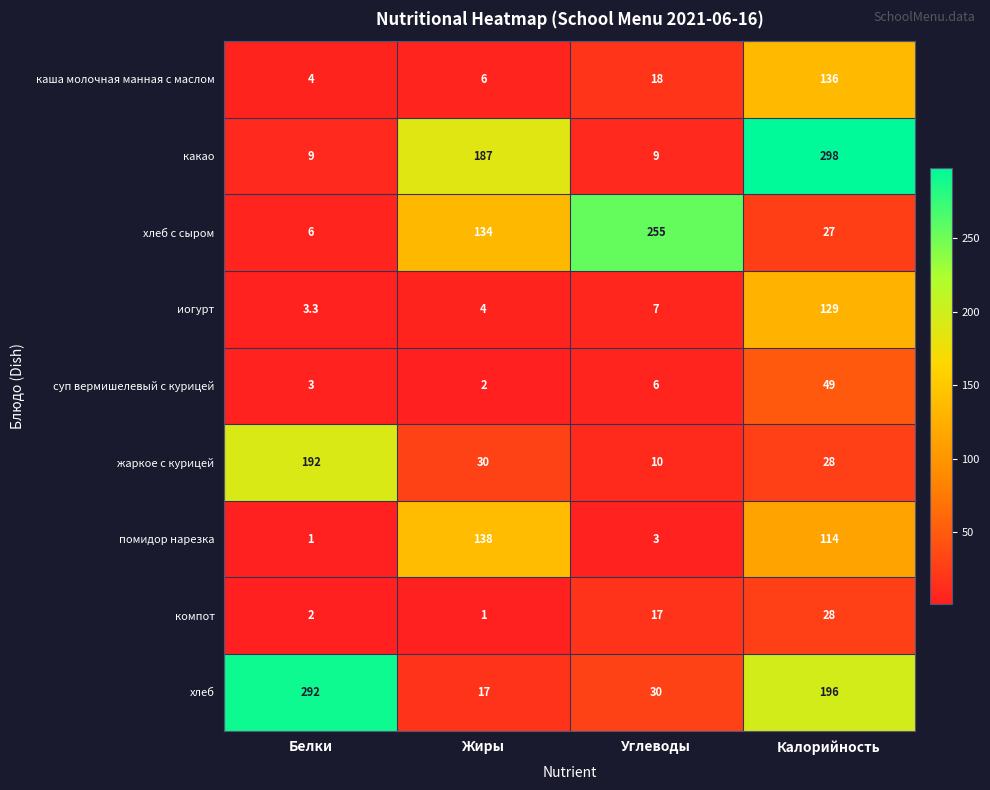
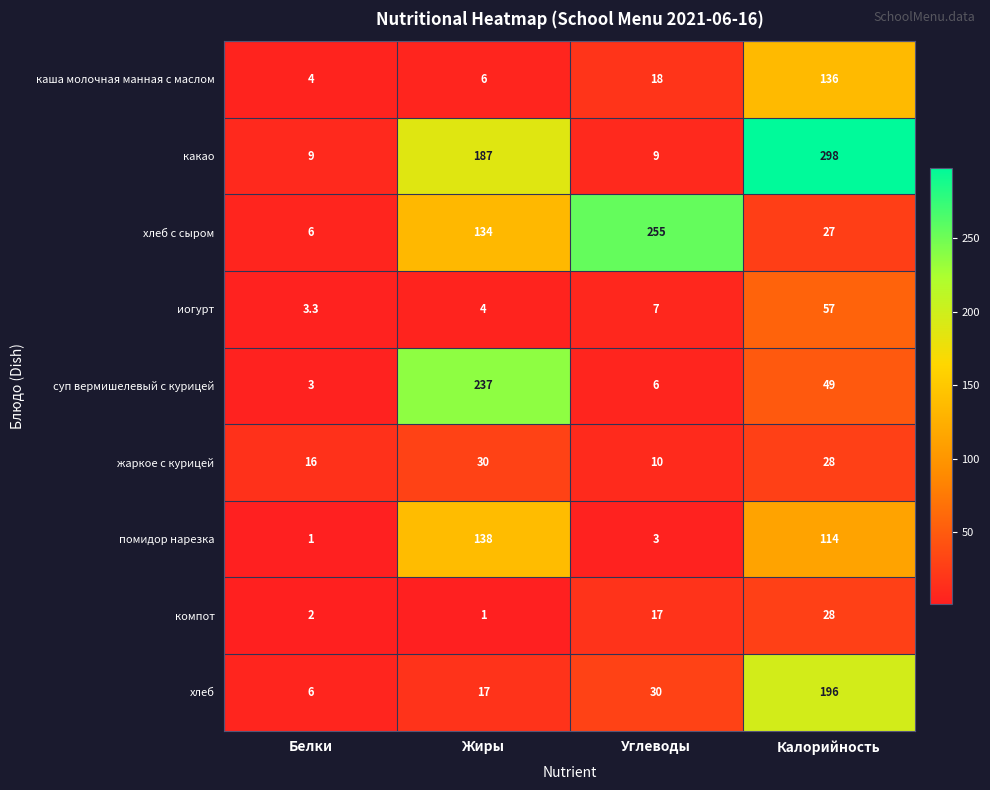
иогурт, Калорийность: 129 -> 57
суп вермишелевый с курицей, Жиры: 2 -> 237
жаркое с курицей, Белки: 192 -> 16
хлеб, Белки: 292 -> 6
